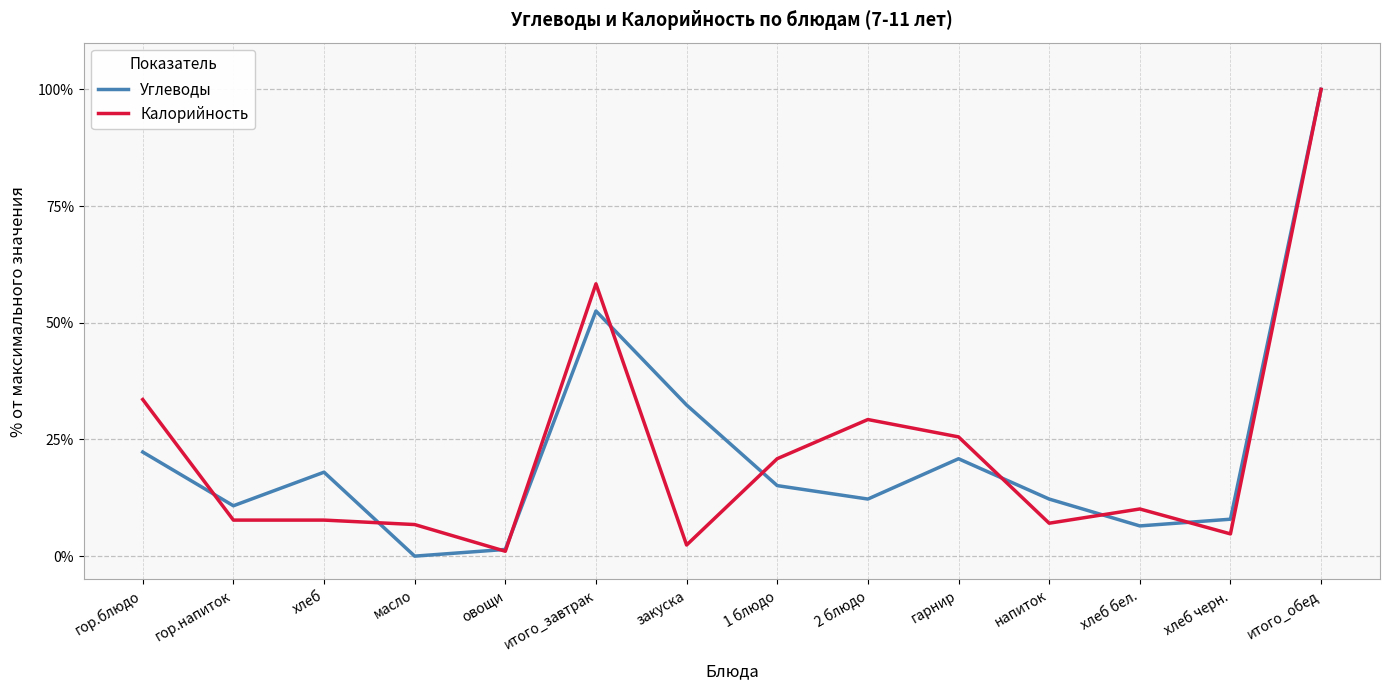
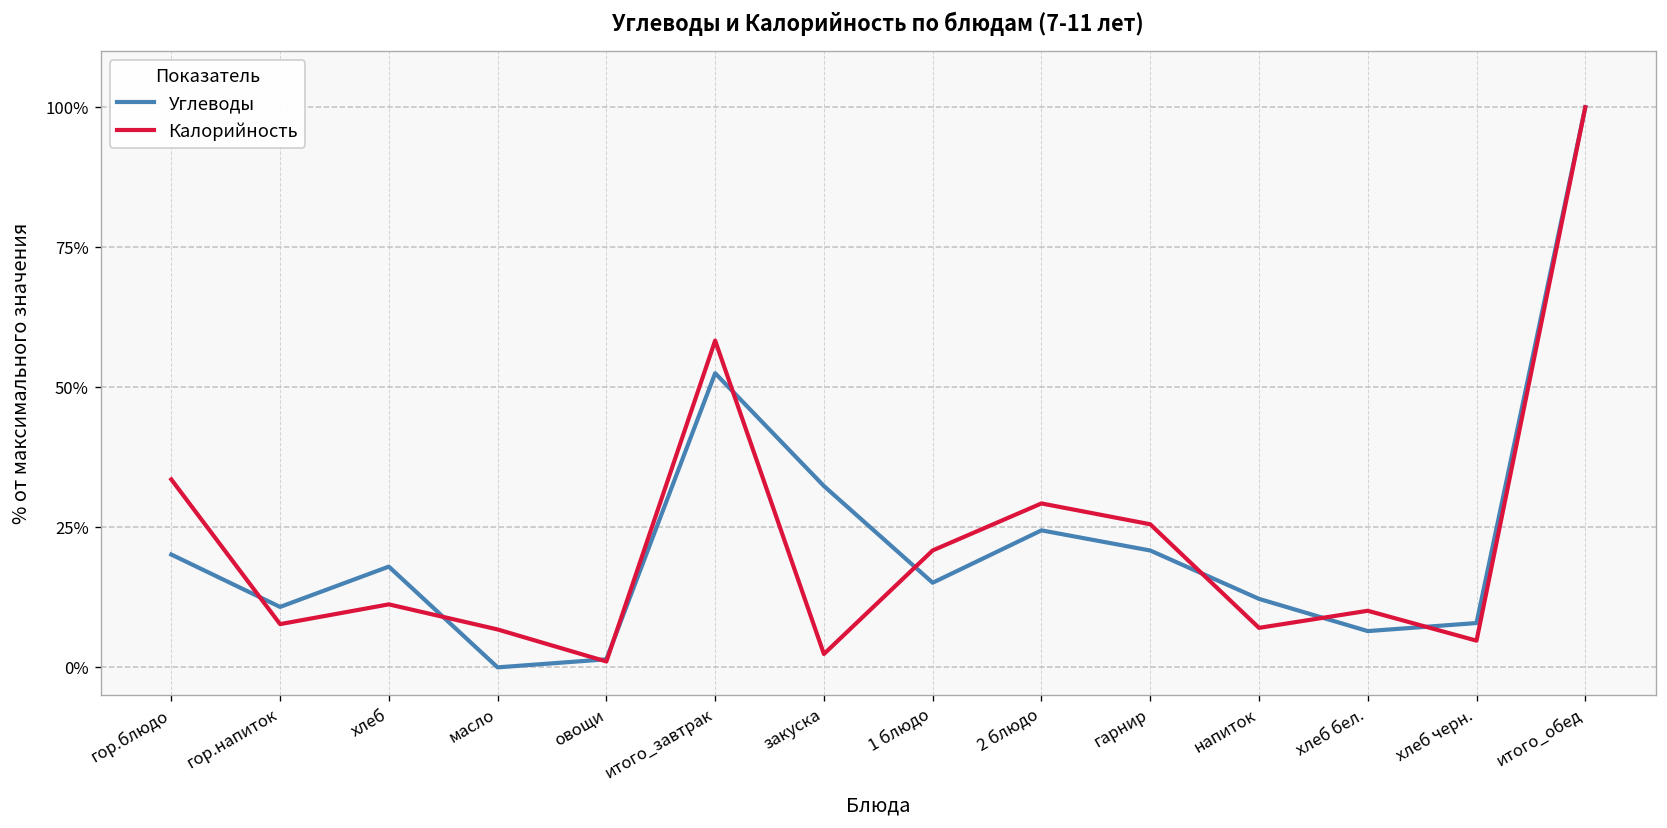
Углеводы, гор.блюдо: 22% -> 20%
Калорийность, хлеб: 8% -> 11%
Углеводы, 2 блюдо: 12% -> 24%
